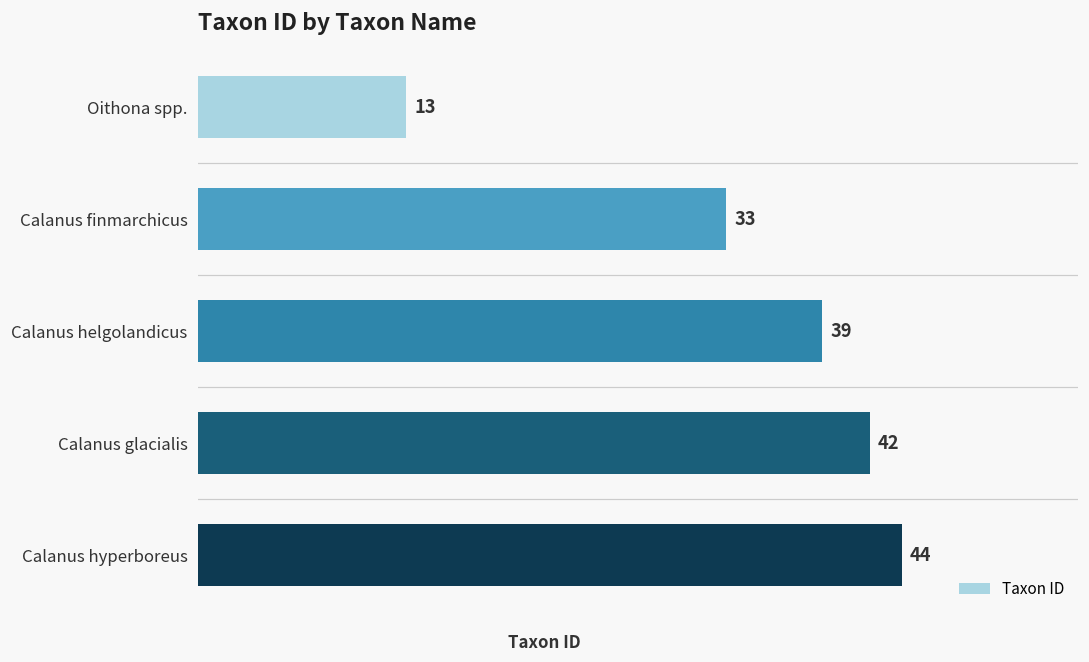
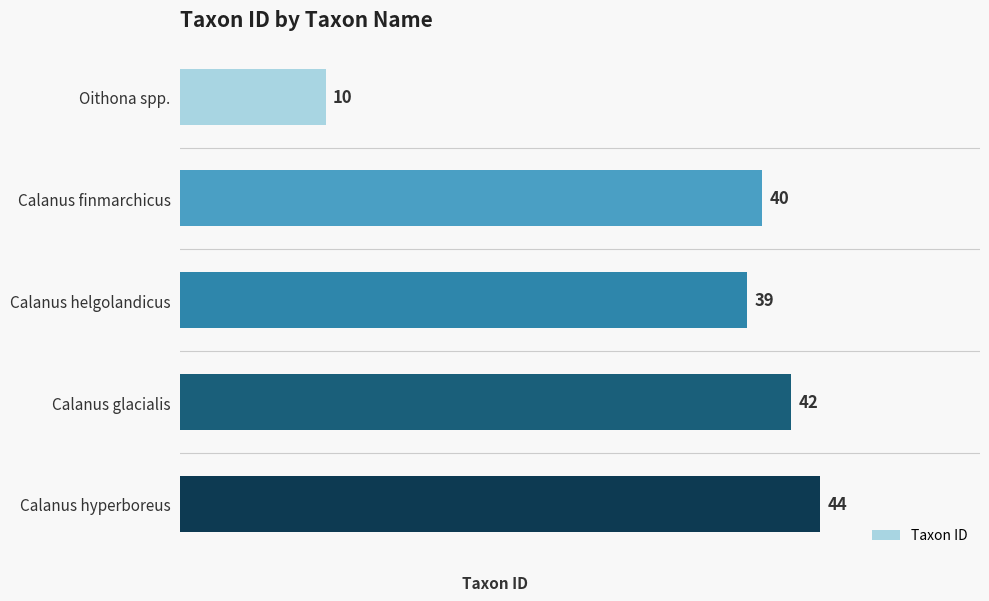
Oithona spp.: 13 -> 10
Calanus finmarchicus: 33 -> 40
